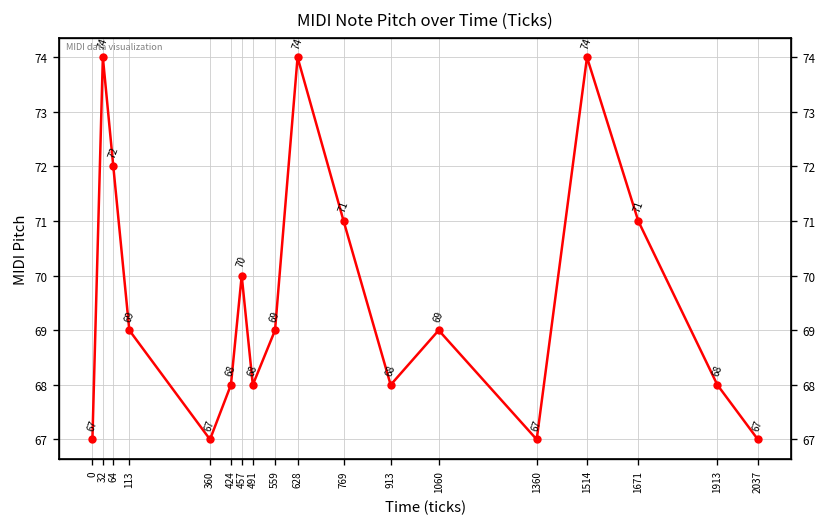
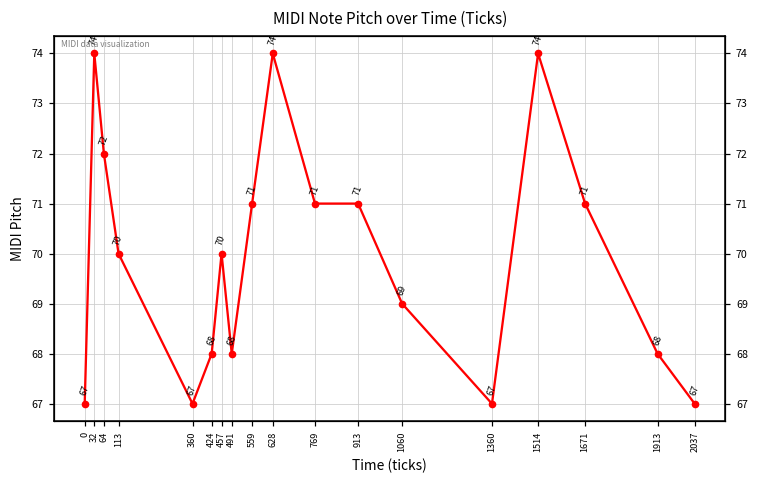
113: 69 -> 70
559: 69 -> 71
913: 68 -> 71
